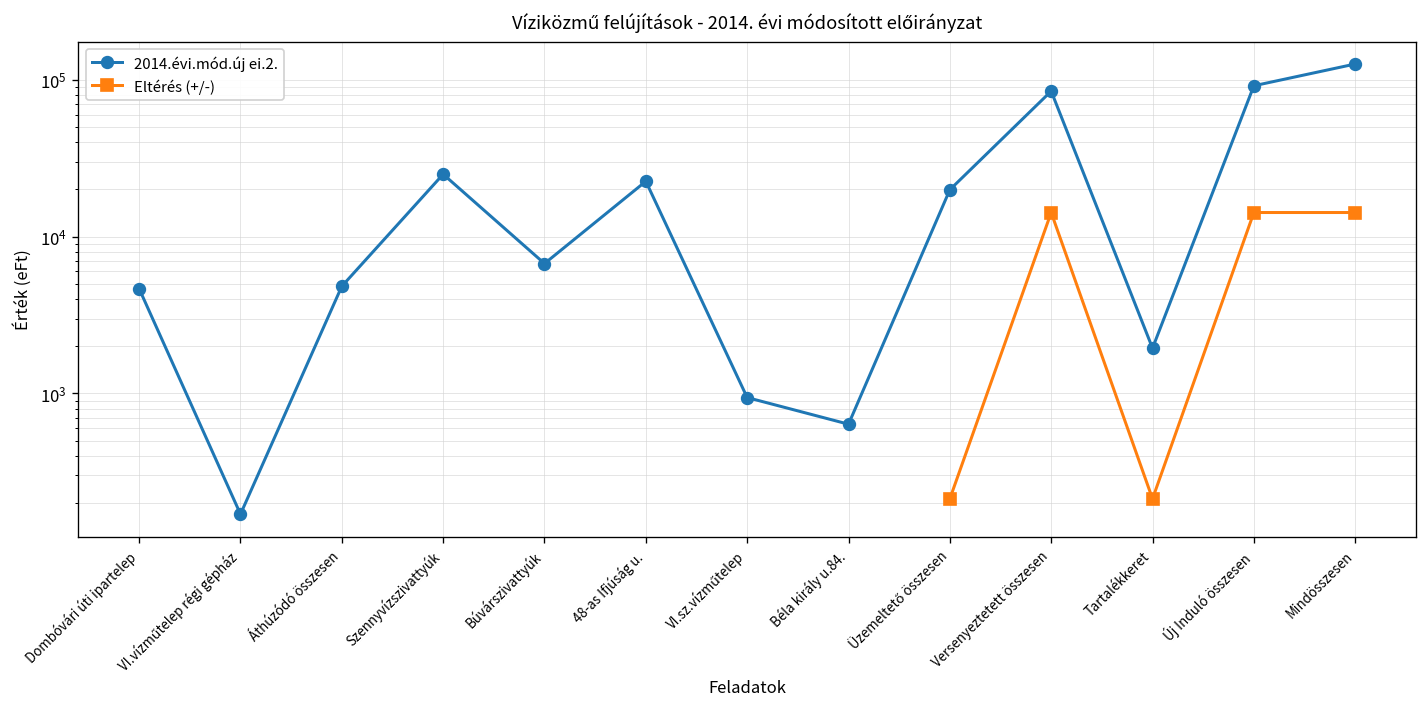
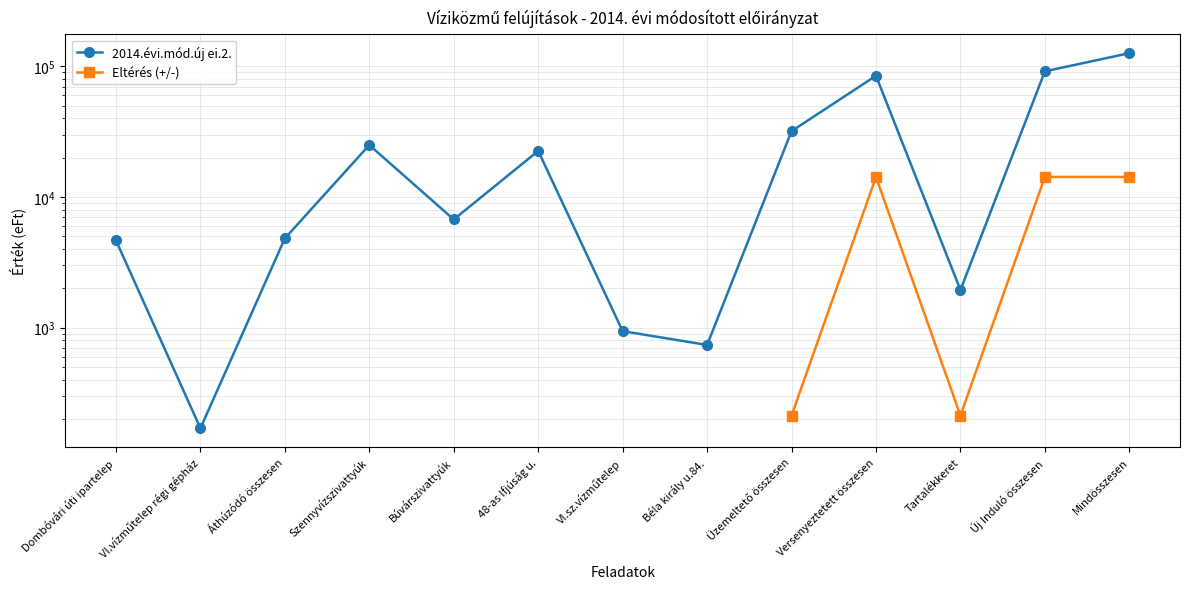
2014.évi.mód.új ei.2., Béla király u.84.: 600 -> 700
2014.évi.mód.új ei.2., Üzemeltető összesen: 20000 -> 32000
